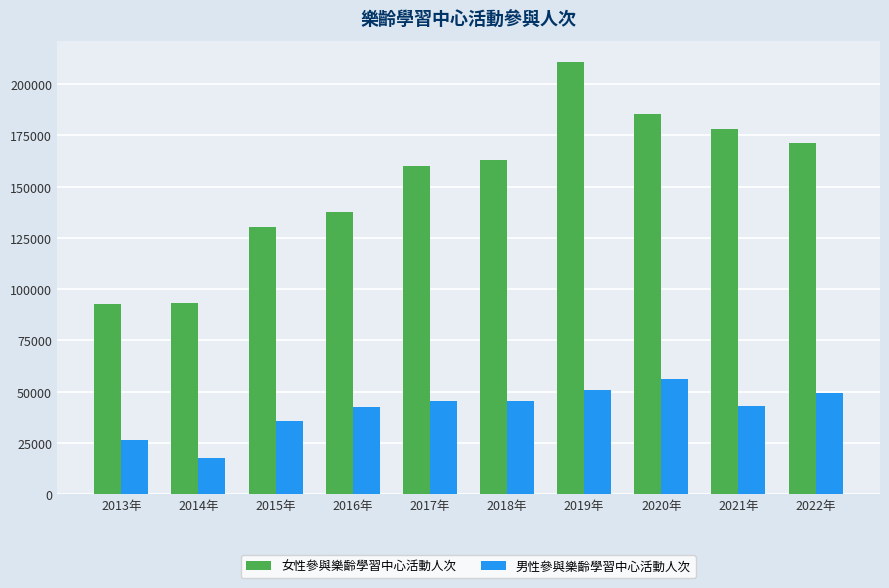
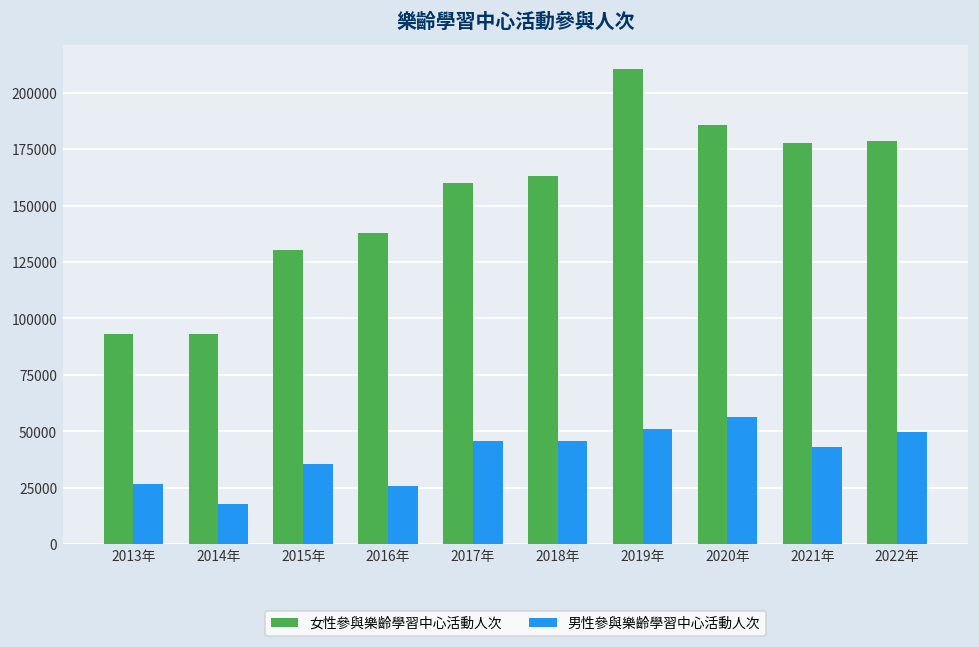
男性參與樂齡學習中心活動人次, 2016年: 42000 -> 26000
女性參與樂齡學習中心活動人次, 2022年: 171000 -> 179000
